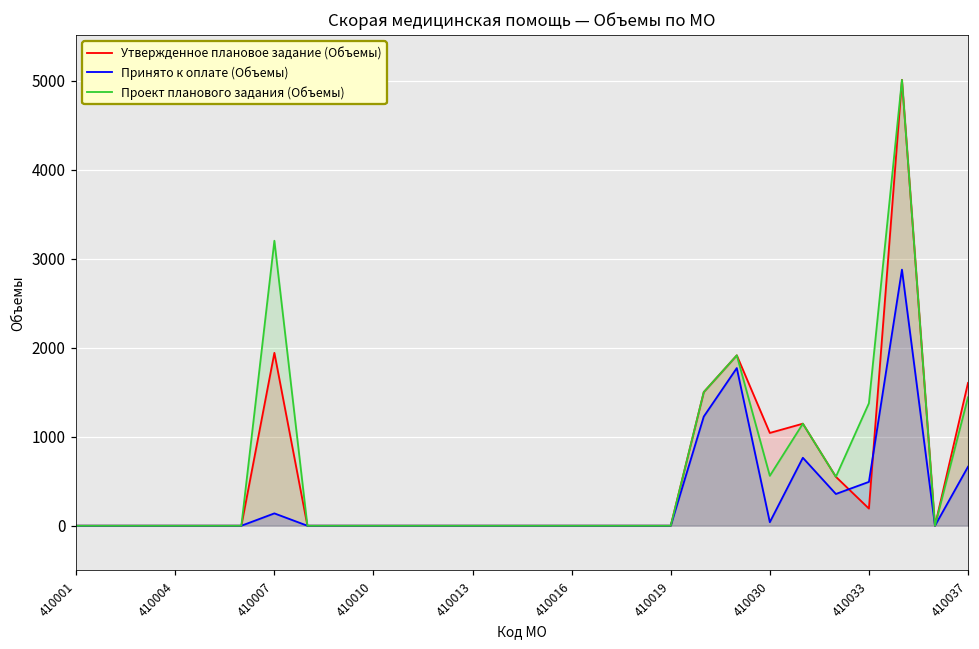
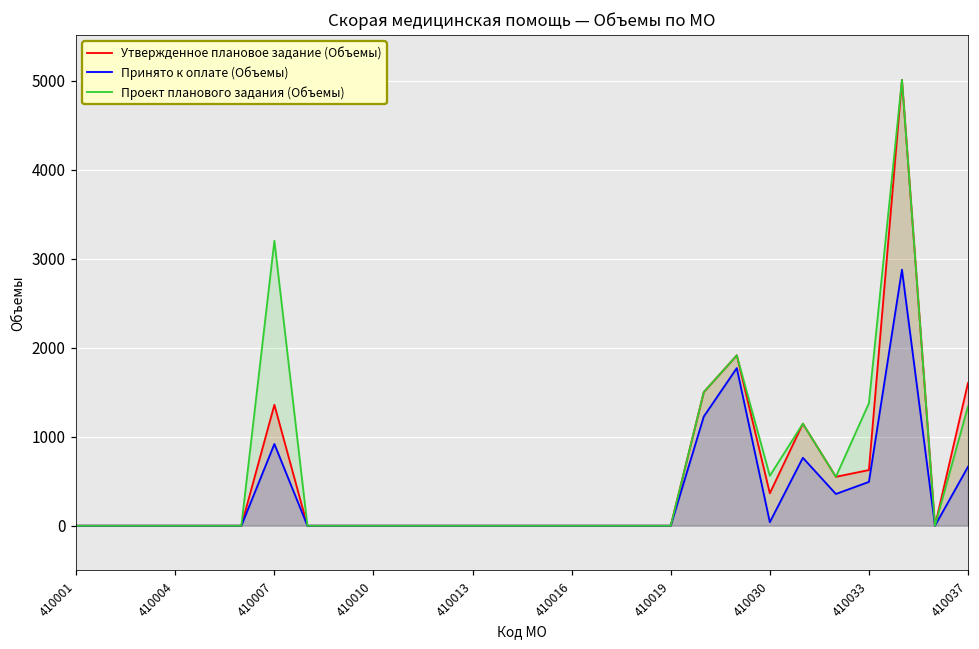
Утвержденное плановое задание (Объемы), 410007: 1900 -> 1400
Принято к оплате (Объемы), 410007: 100 -> 900
Утвержденное плановое задание (Объемы), 410030: 1000 -> 400
Утвержденное плановое задание (Объемы), 410033: 200 -> 600
Проект планового задания (Объемы), 410037: 1400 -> 1300
